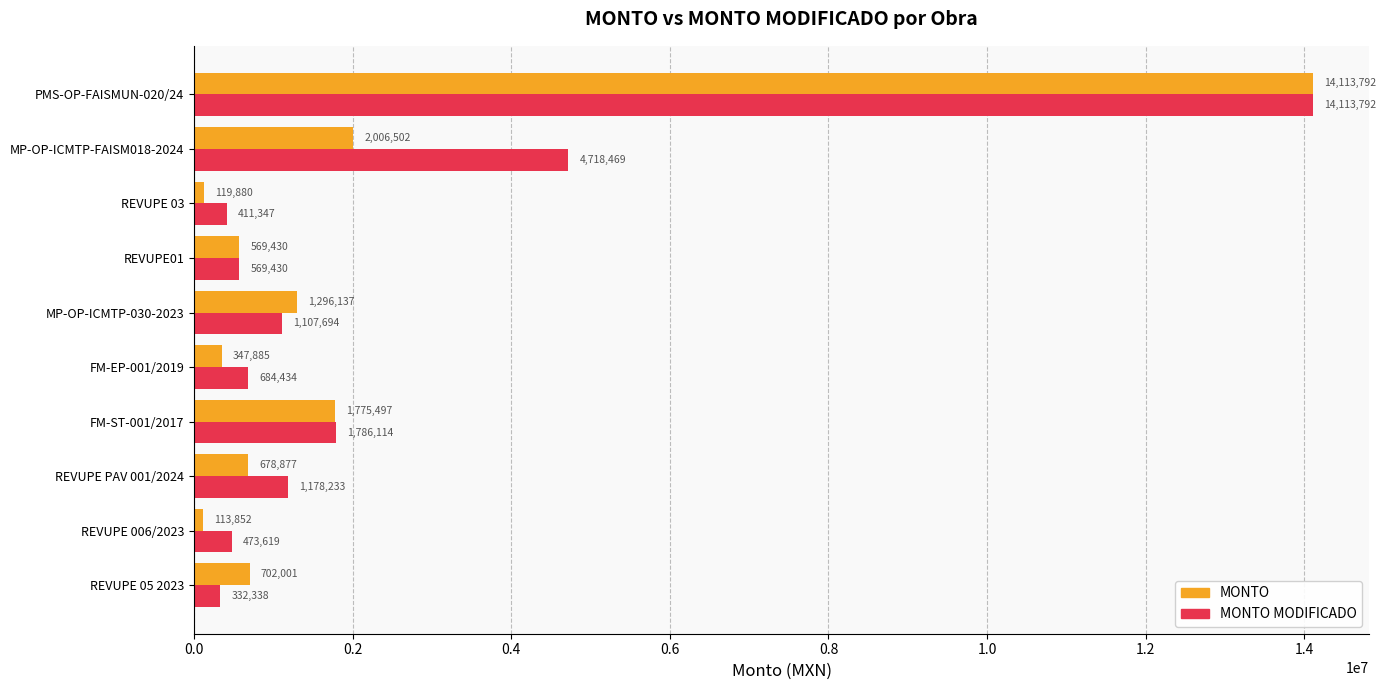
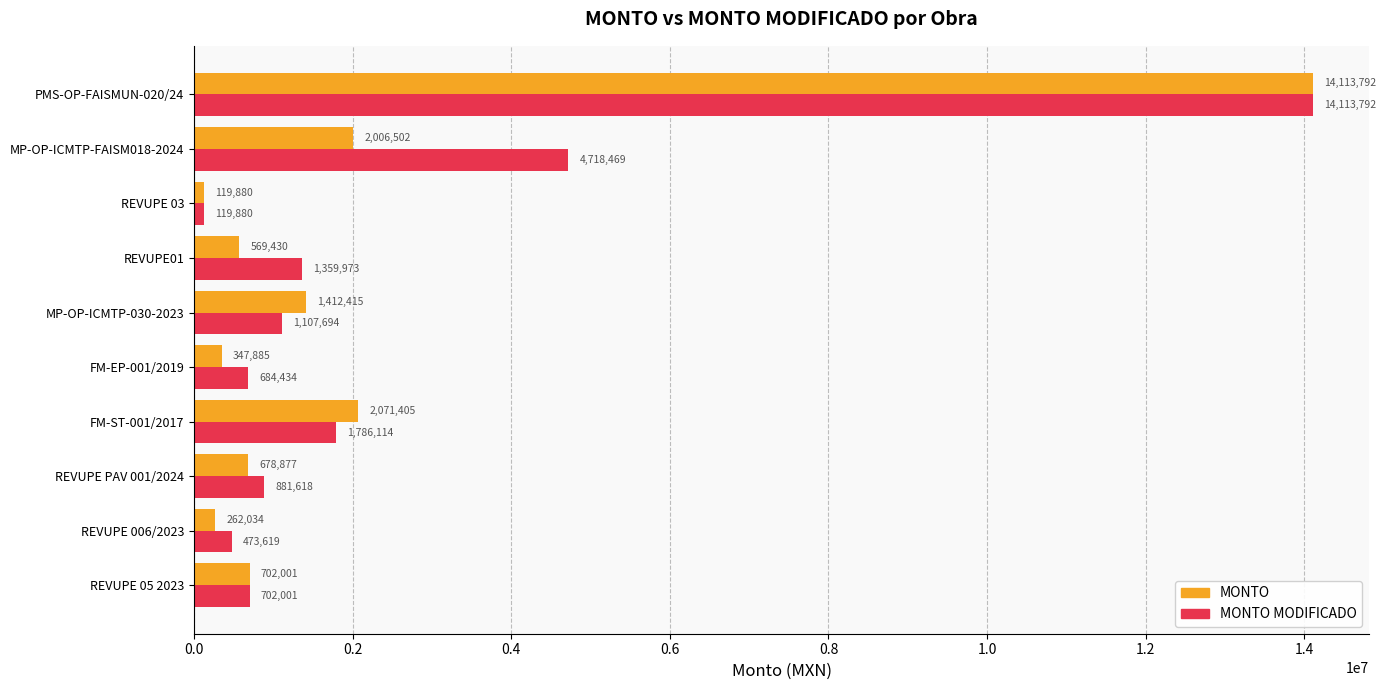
MONTO MODIFICADO, REVUPE 03: 411,347 -> 119,880
MONTO MODIFICADO, REVUPE01: 569,430 -> 1,359,973
MONTO, MP-OP-ICMTP-030-2023: 1,296,137 -> 1,412,415
MONTO, FM-ST-001/2017: 1,775,497 -> 2,071,405
MONTO MODIFICADO, REVUPE PAV 001/2024: 1,178,233 -> 881,618
MONTO, REVUPE 006/2023: 113,852 -> 262,034
MONTO MODIFICADO, REVUPE 05 2023: 332,338 -> 702,001
